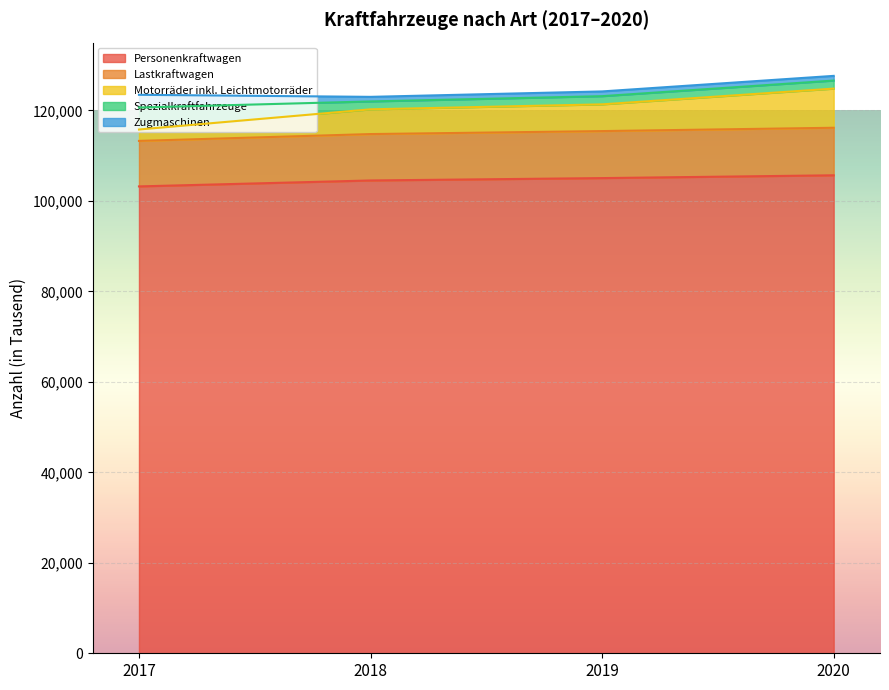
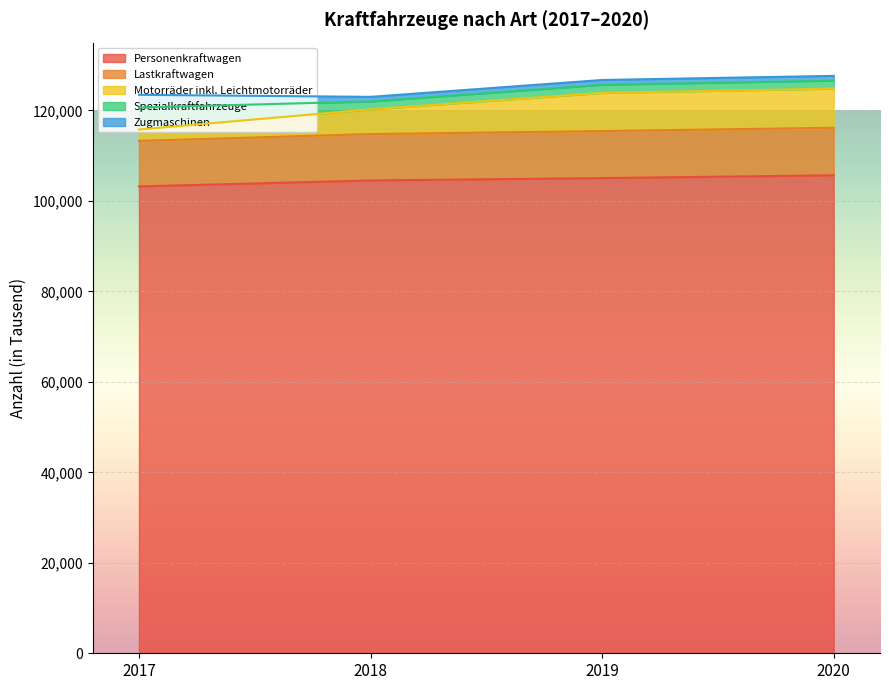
Motorräder inkl. Leichtmotorräder, 2019: 6,000 -> 8,000
